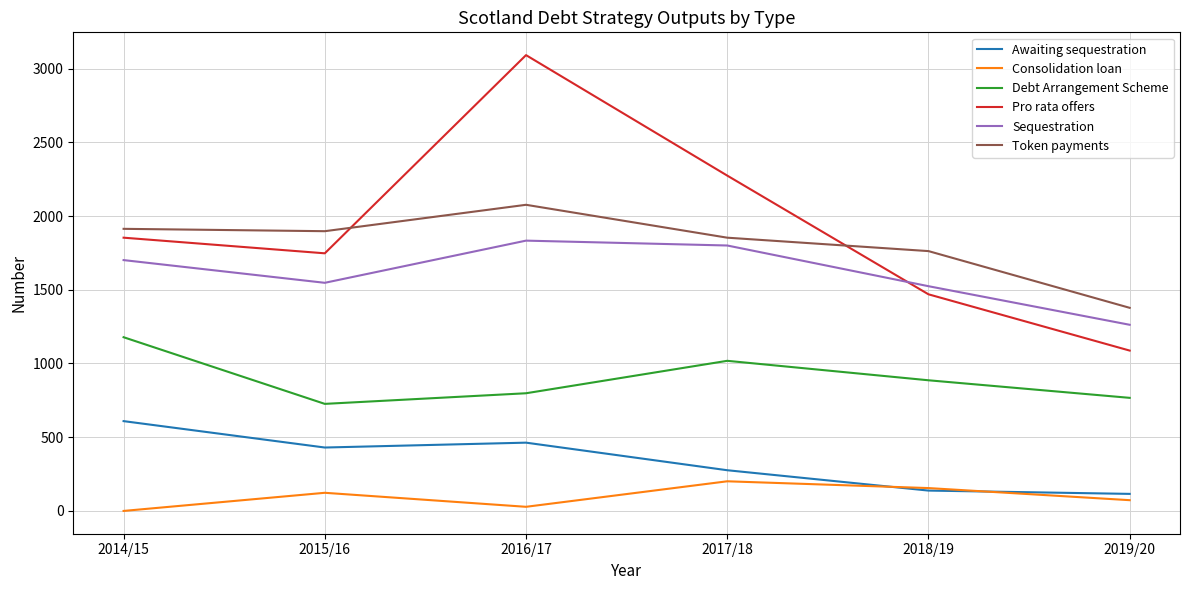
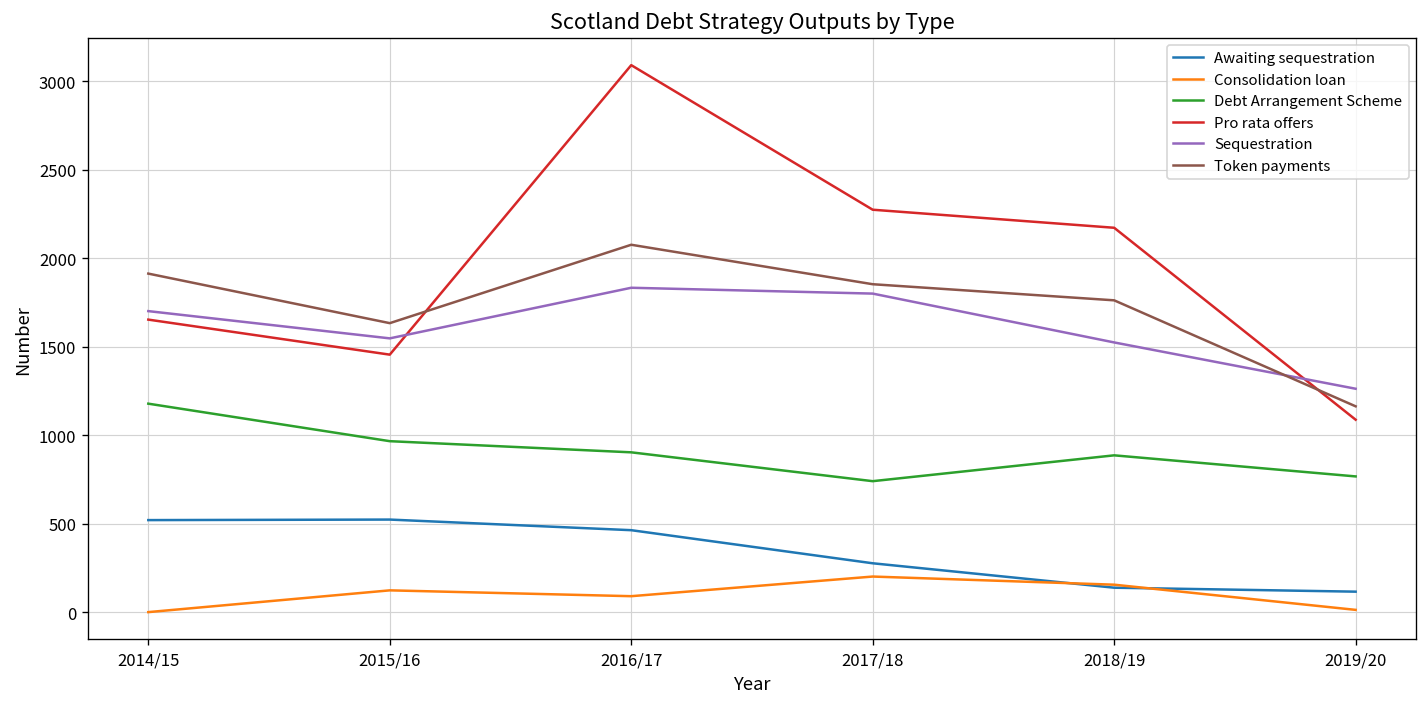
Awaiting sequestration, 2014/15: 610 -> 520
Pro rata offers, 2014/15: 1850 -> 1650
Awaiting sequestration, 2015/16: 430 -> 520
Debt Arrangement Scheme, 2015/16: 730 -> 970
Pro rata offers, 2015/16: 1750 -> 1460
Token payments, 2015/16: 1900 -> 1630
Consolidation loan, 2016/17: 30 -> 90
Debt Arrangement Scheme, 2016/17: 800 -> 900
Debt Arrangement Scheme, 2017/18: 1020 -> 740
Pro rata offers, 2018/19: 1470 -> 2170
Consolidation loan, 2019/20: 70 -> 10
Token payments, 2019/20: 1380 -> 1160
